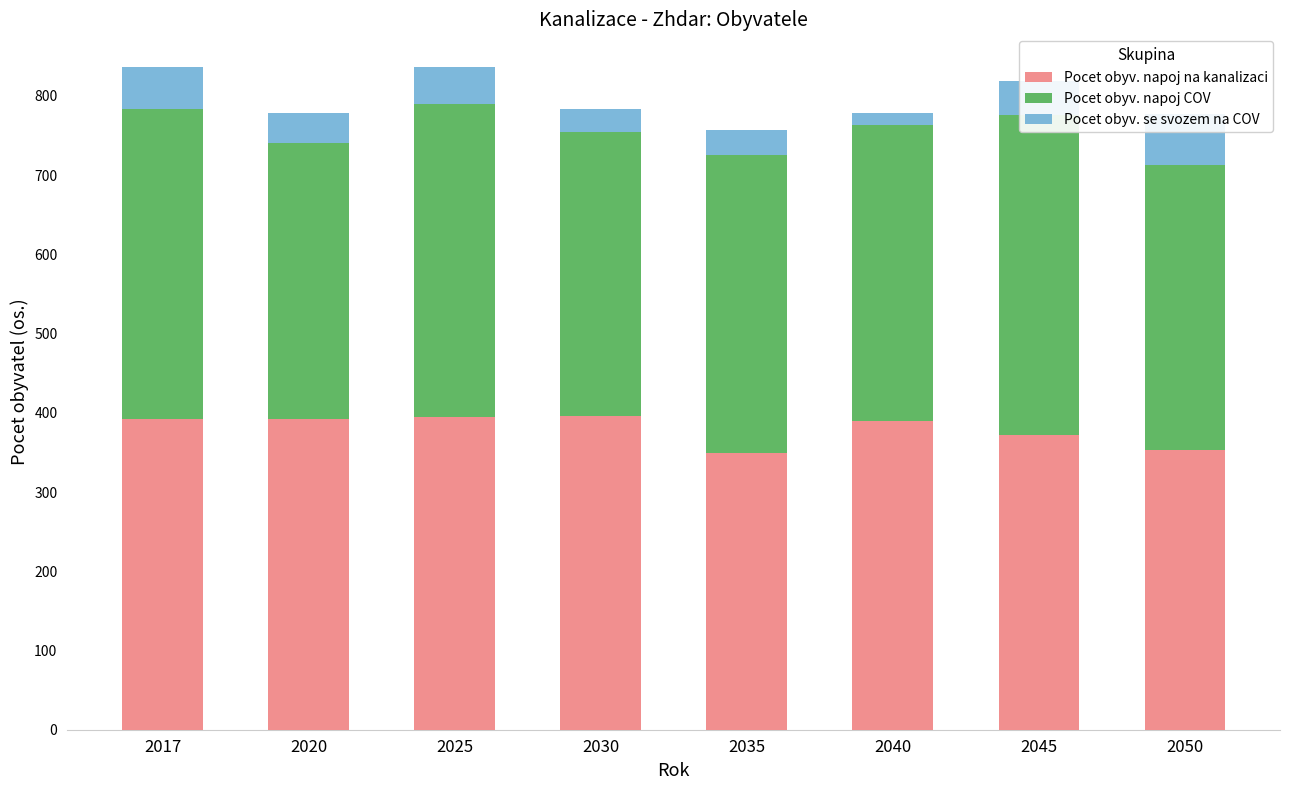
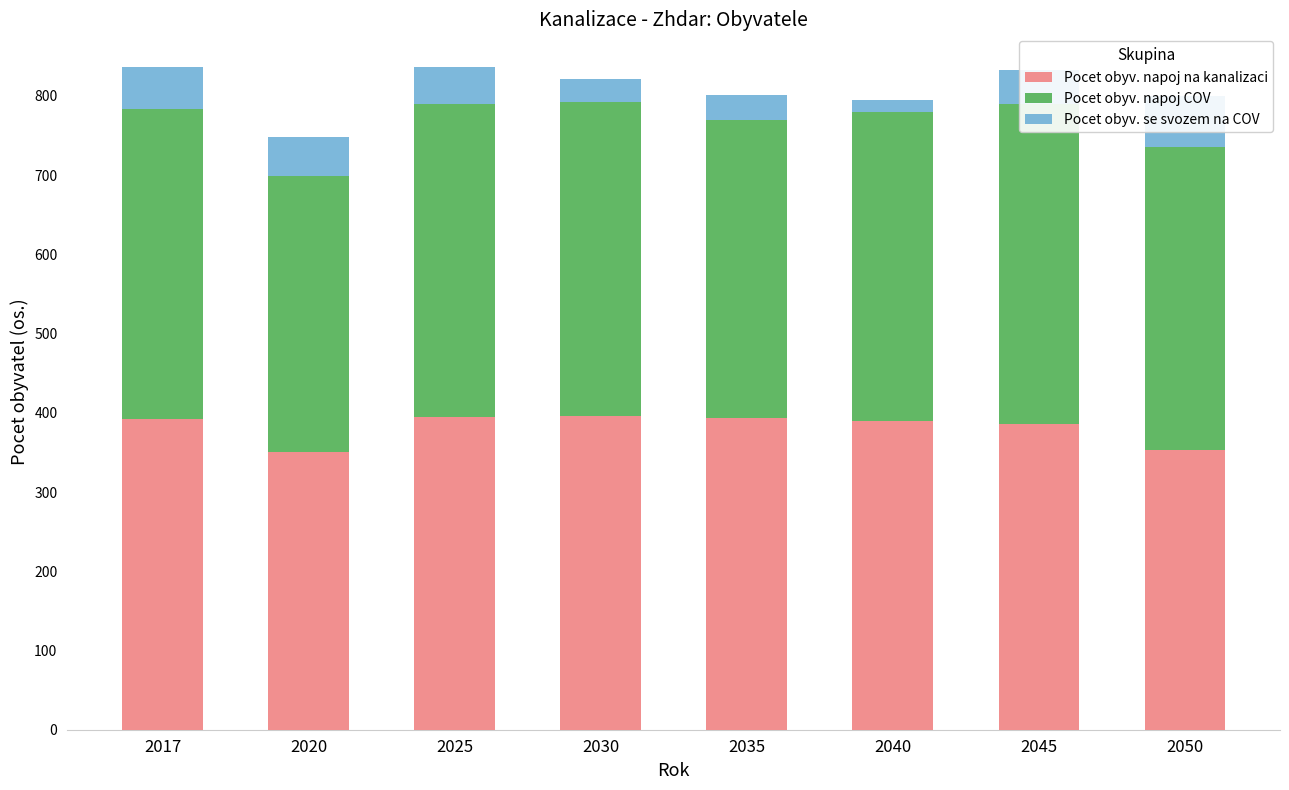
Pocet obyv. napoj na kanalizaci, 2020: 390 -> 350
Pocet obyv. se svozem na COV, 2020: 40 -> 50
Pocet obyv. napoj COV, 2030: 360 -> 400
Pocet obyv. napoj na kanalizaci, 2035: 350 -> 390
Pocet obyv. napoj COV, 2040: 370 -> 390
Pocet obyv. napoj na kanalizaci, 2045: 370 -> 390
Pocet obyv. napoj COV, 2050: 360 -> 380
